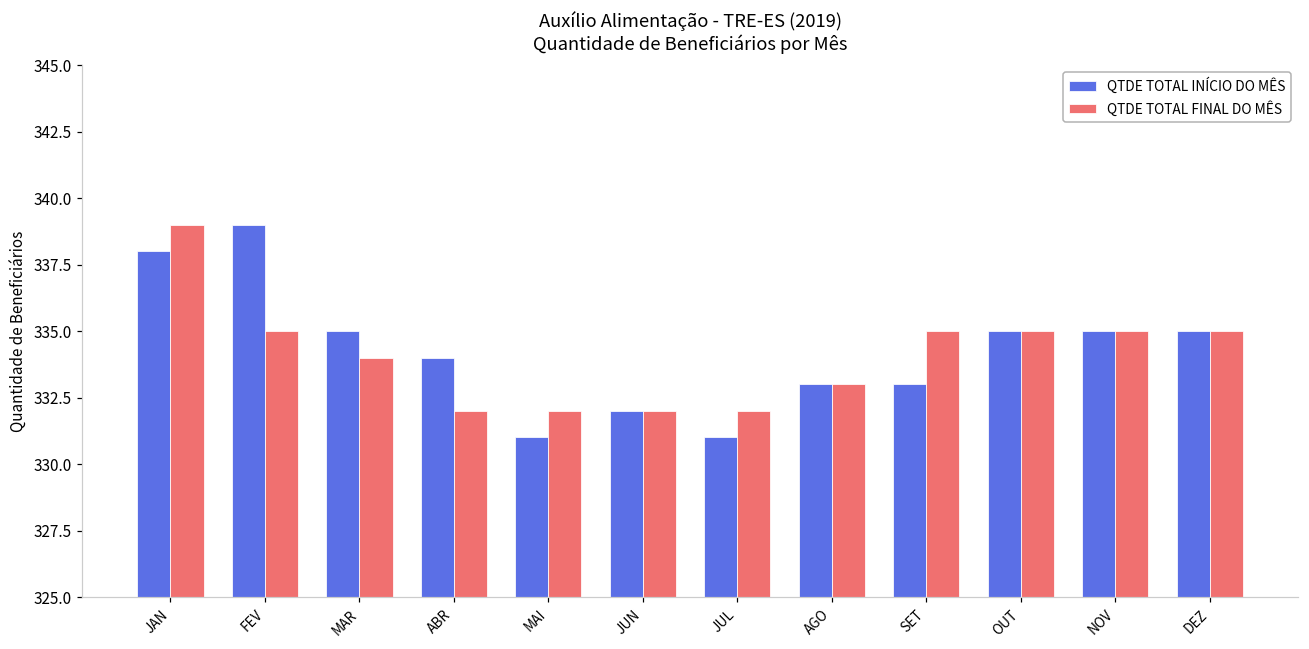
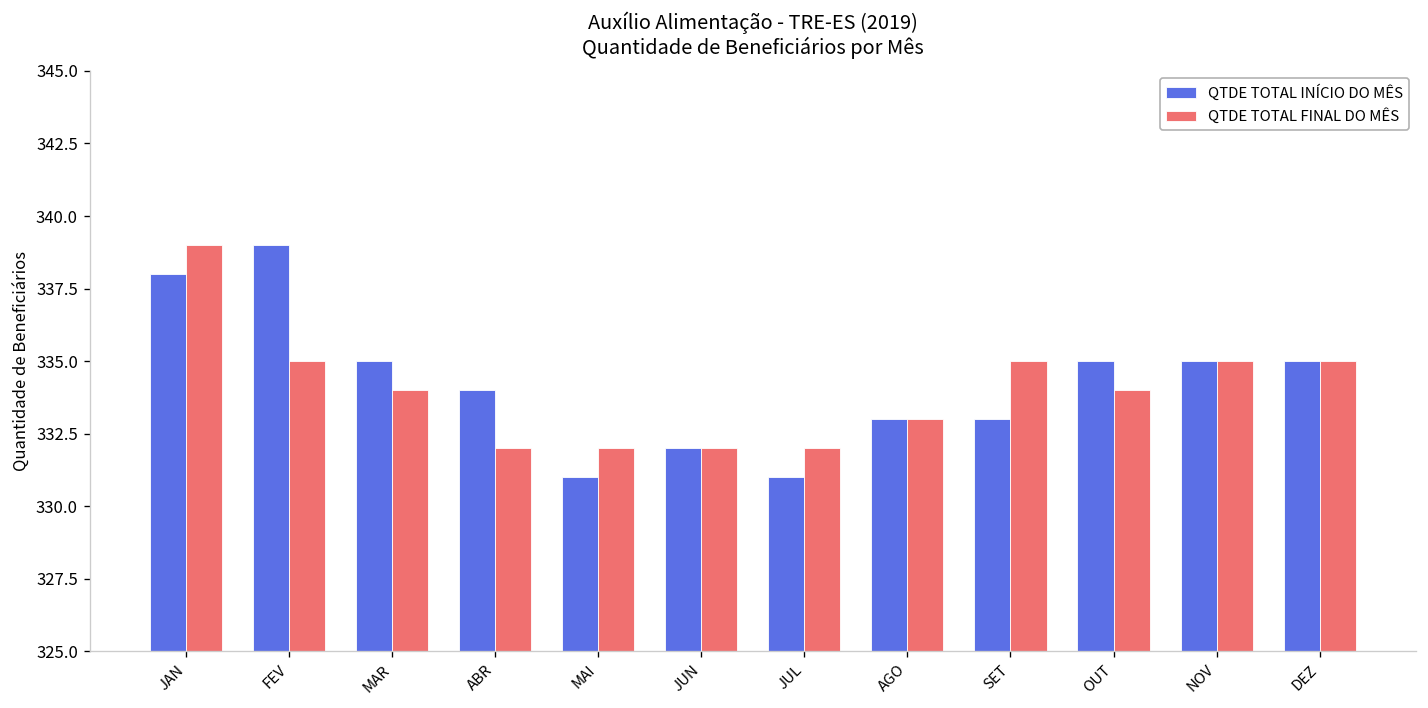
QTDE TOTAL FINAL DO MÊS, OUT: 335 -> 334
